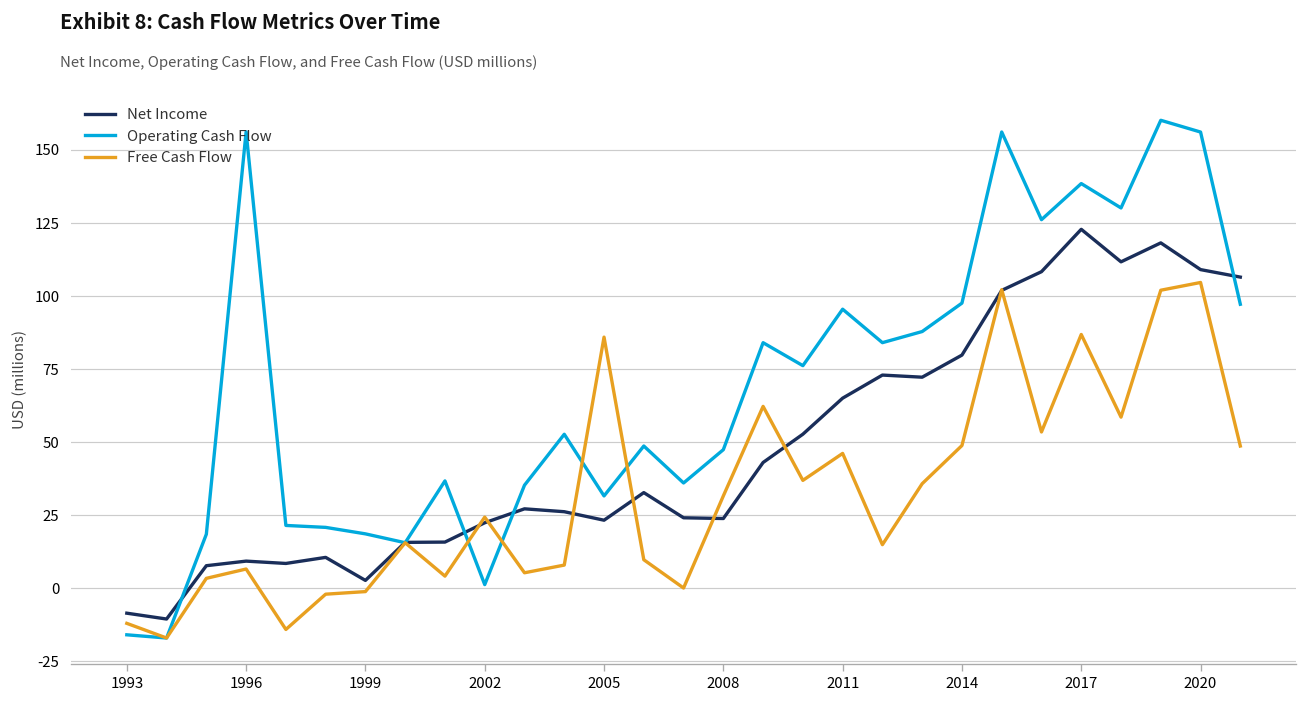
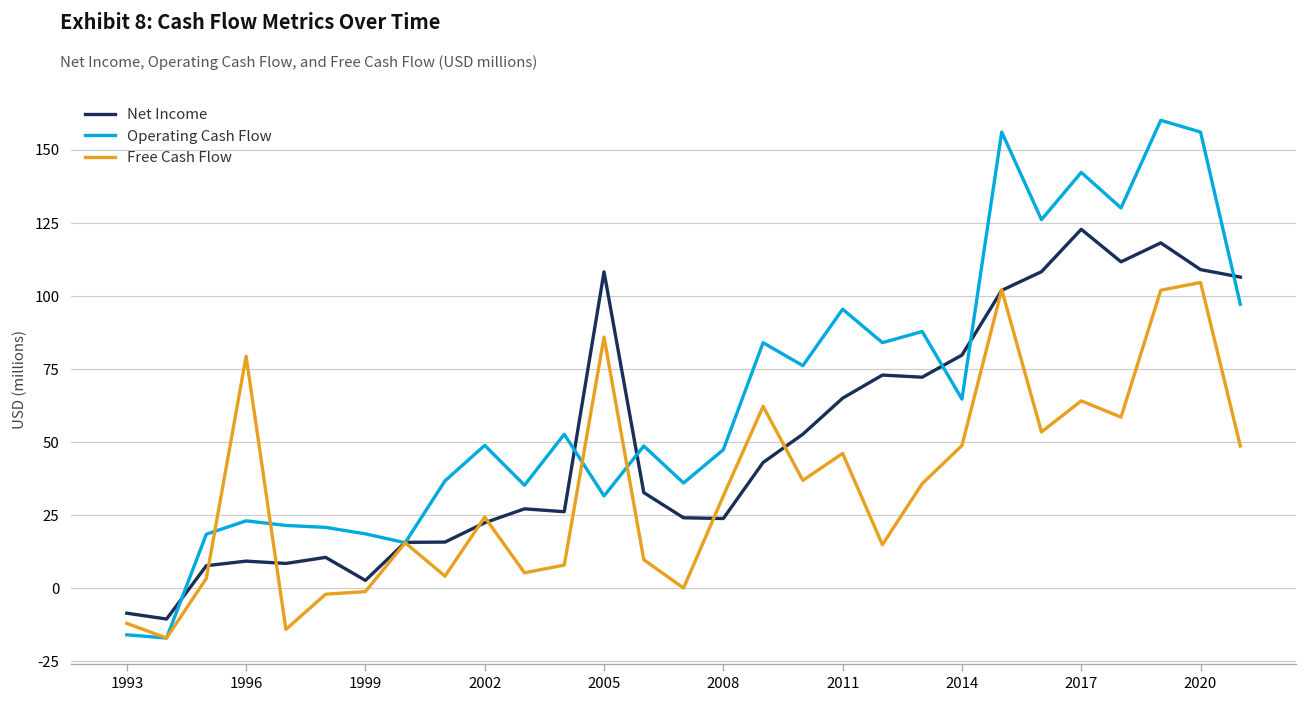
Operating Cash Flow, 1996: 156 -> 23
Free Cash Flow, 1996: 6 -> 79
Operating Cash Flow, 2002: 1 -> 49
Net Income, 2005: 23 -> 108
Operating Cash Flow, 2014: 97 -> 65
Operating Cash Flow, 2017: 138 -> 142
Free Cash Flow, 2017: 87 -> 64
